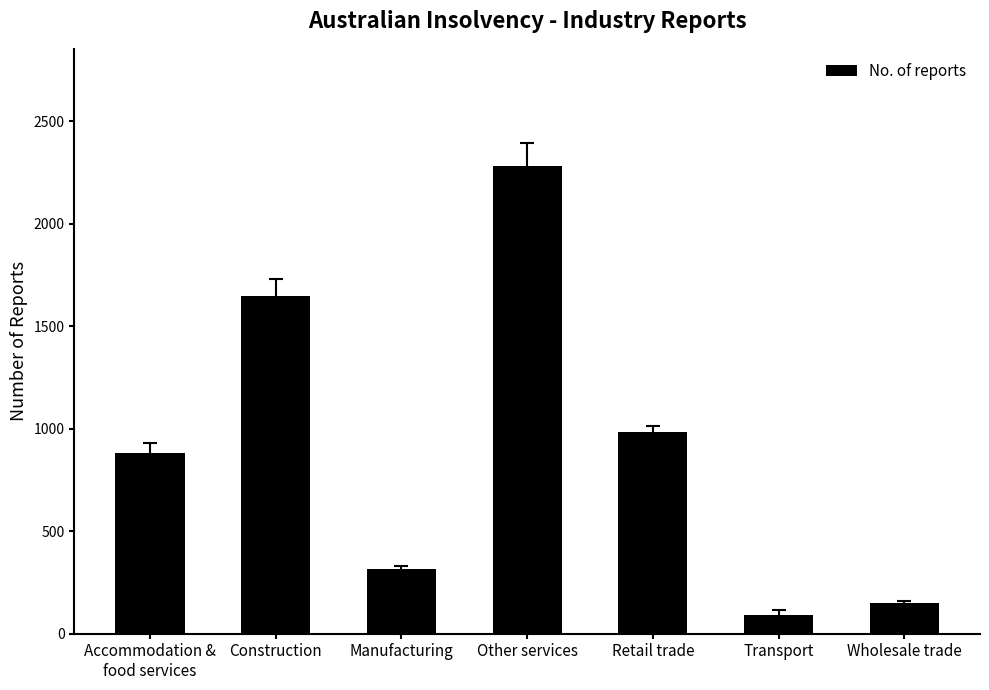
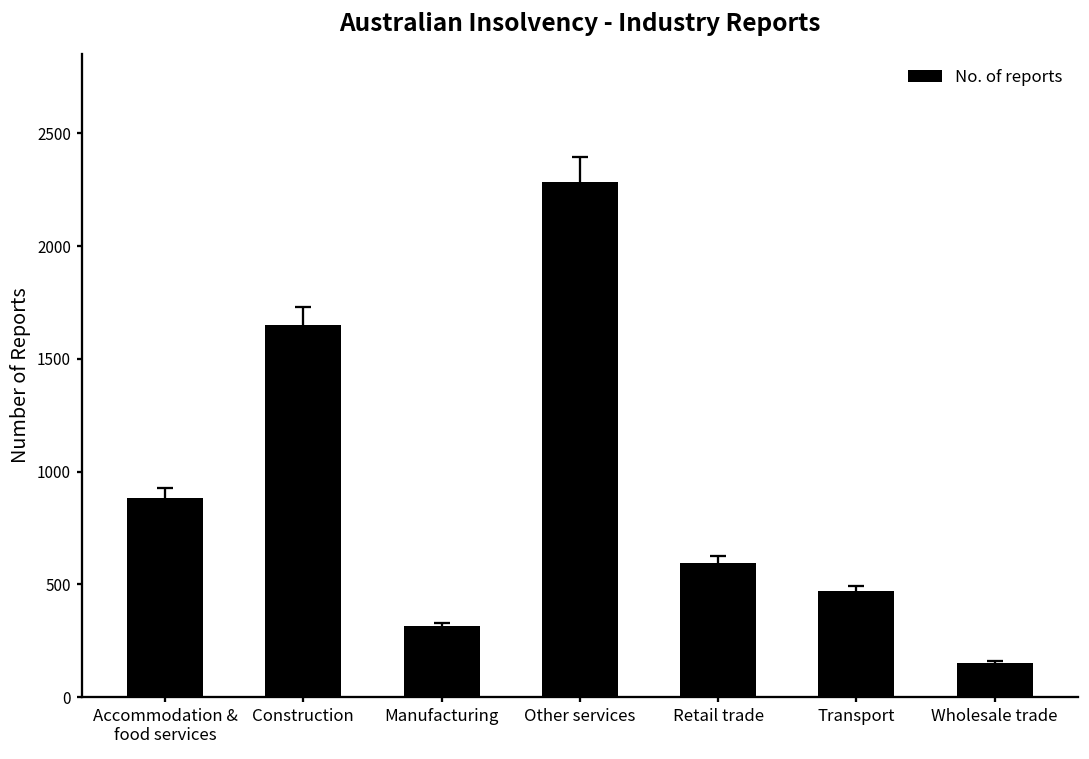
No. of reports, Retail trade: 980 -> 600
No. of reports, Transport: 90 -> 470
